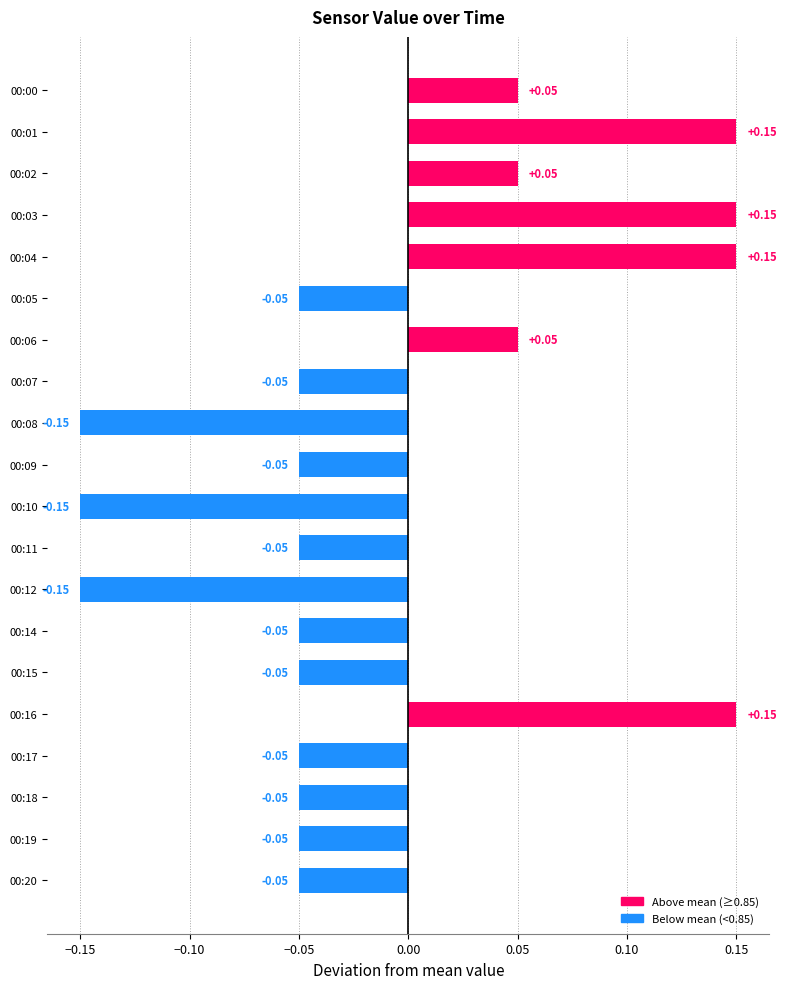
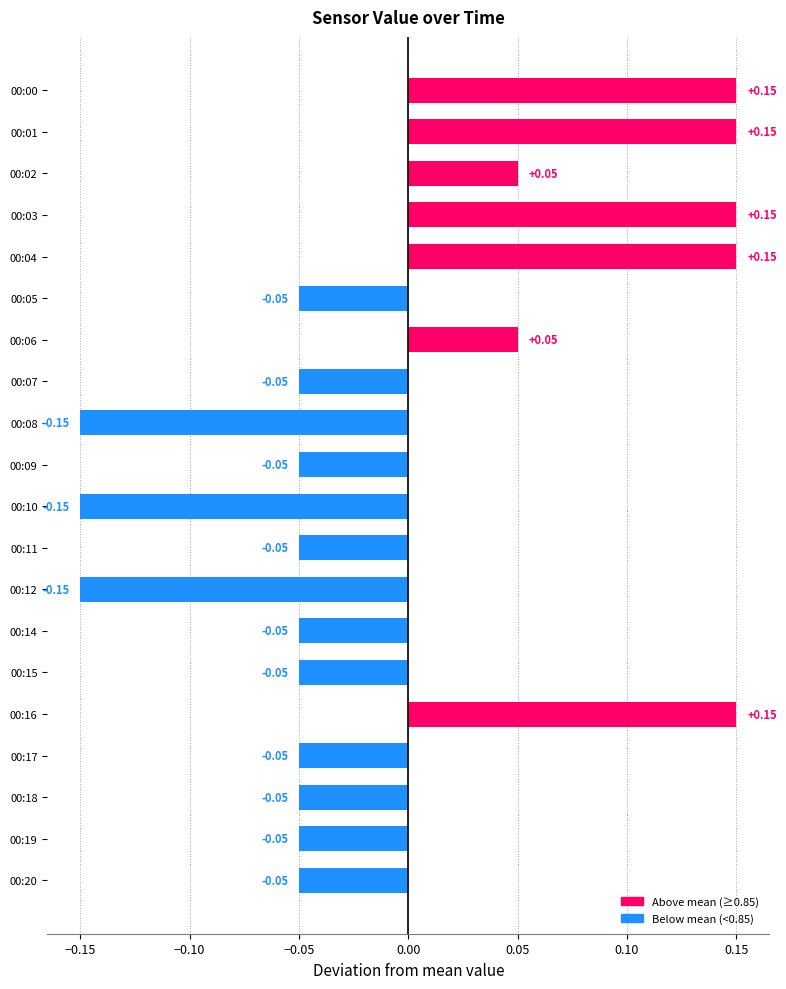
00:00: +0.05 -> +0.15
